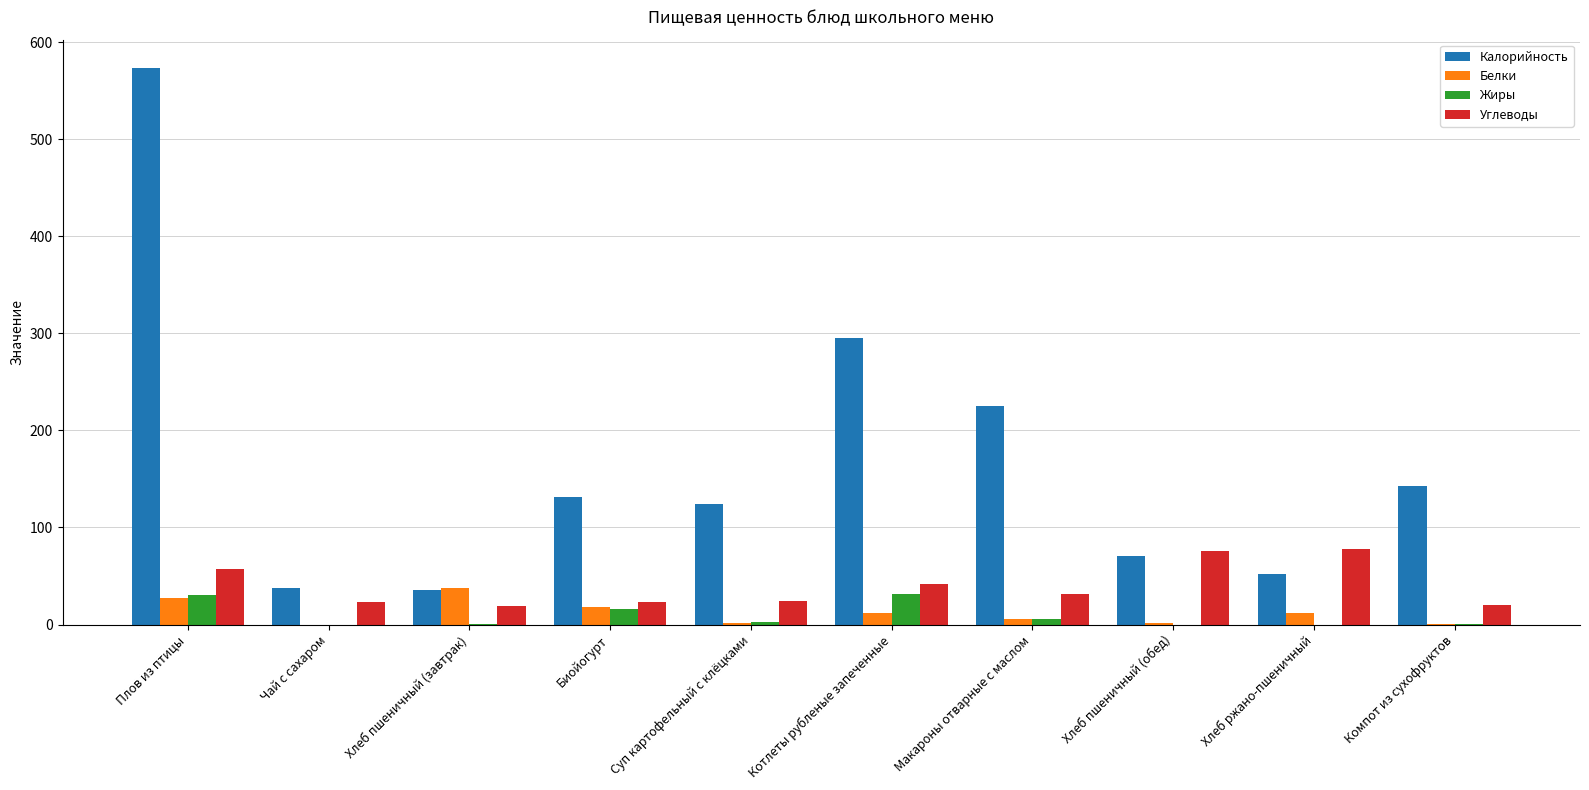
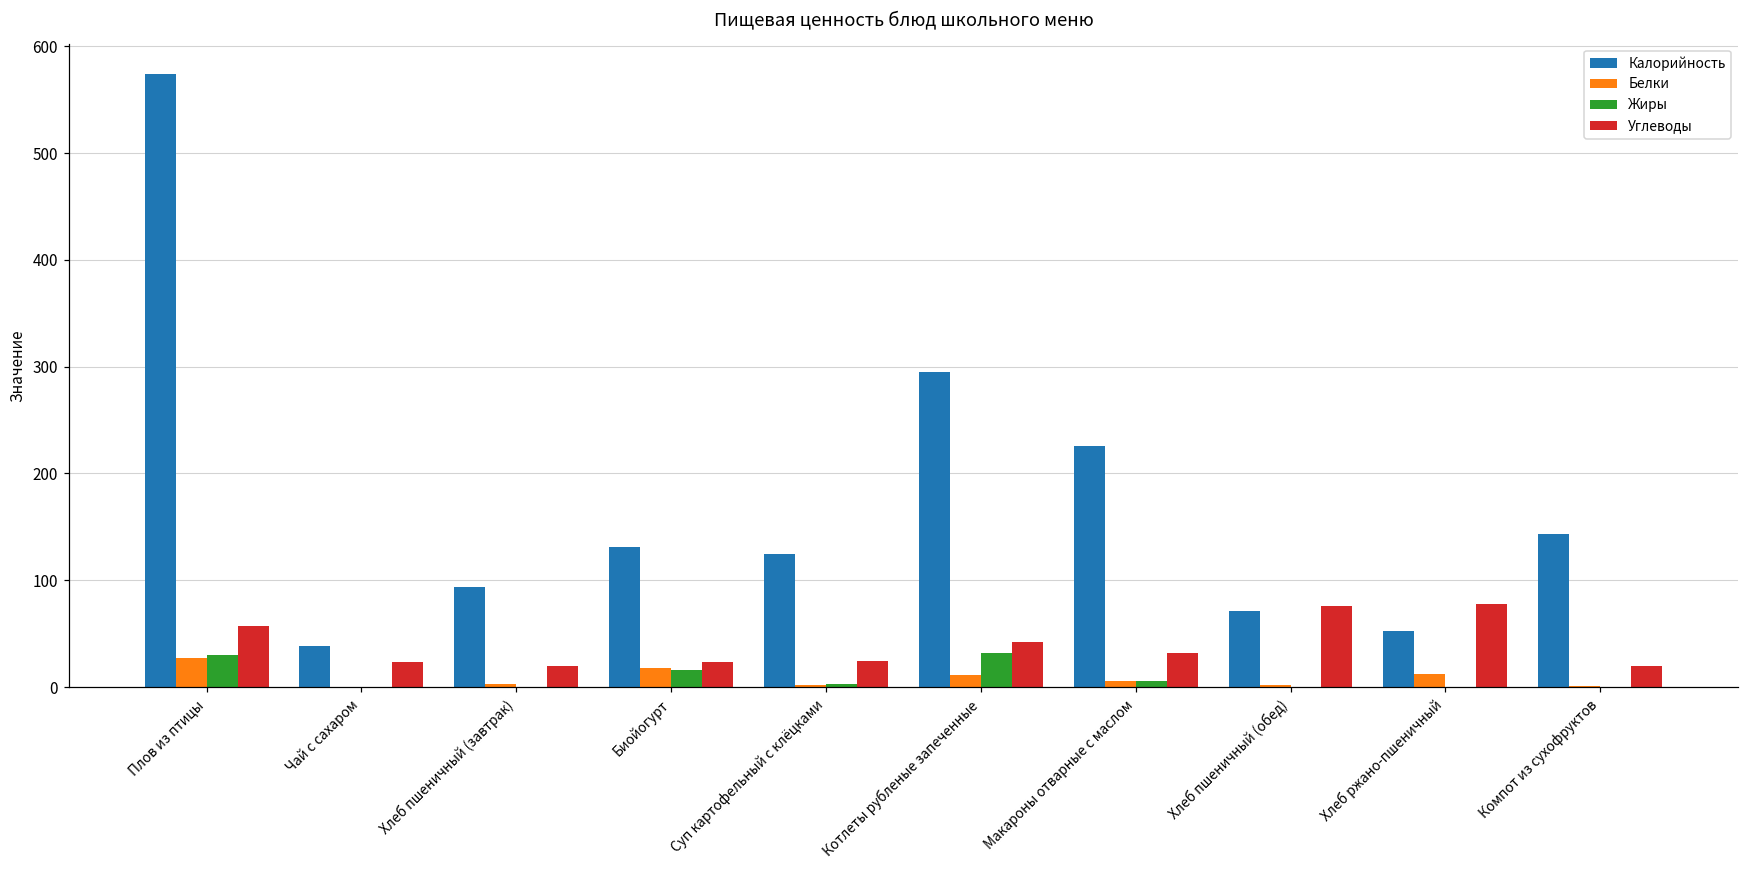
Калорийность, Хлеб пшеничный (завтрак): 40 -> 90
Белки, Хлеб пшеничный (завтрак): 40 -> 0
